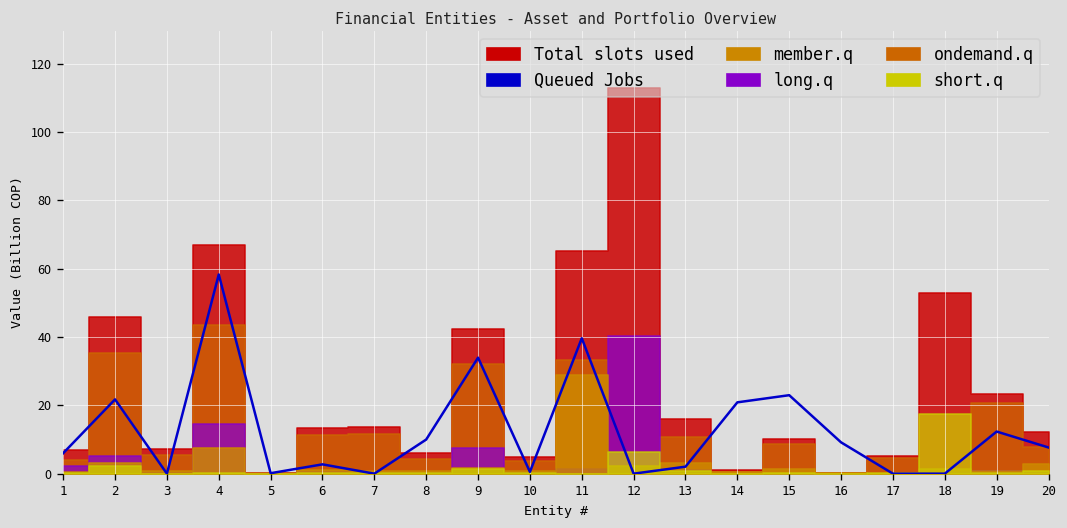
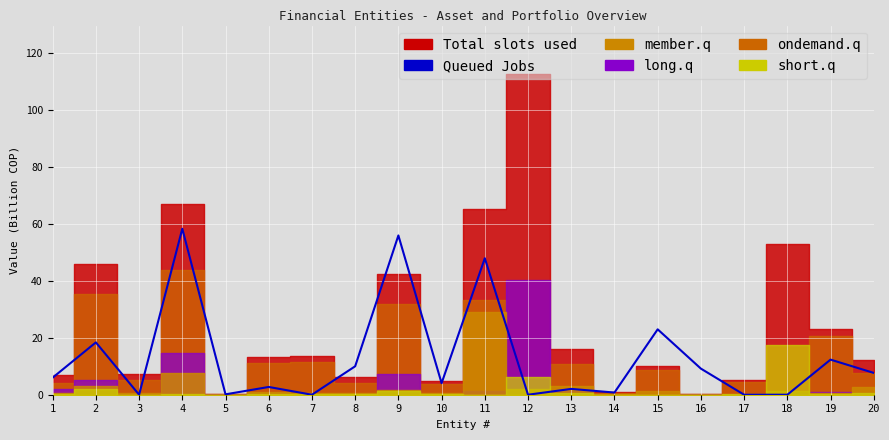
Queued Jobs, 2: 22 -> 18
Queued Jobs, 9: 34 -> 56
Queued Jobs, 10: 1 -> 4
Queued Jobs, 11: 40 -> 48
Queued Jobs, 14: 21 -> 1
